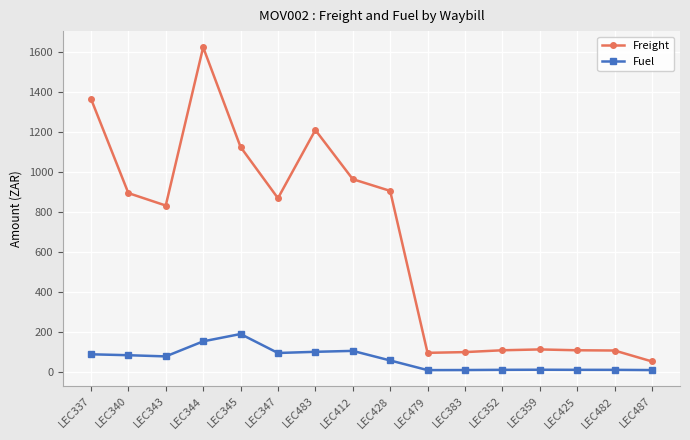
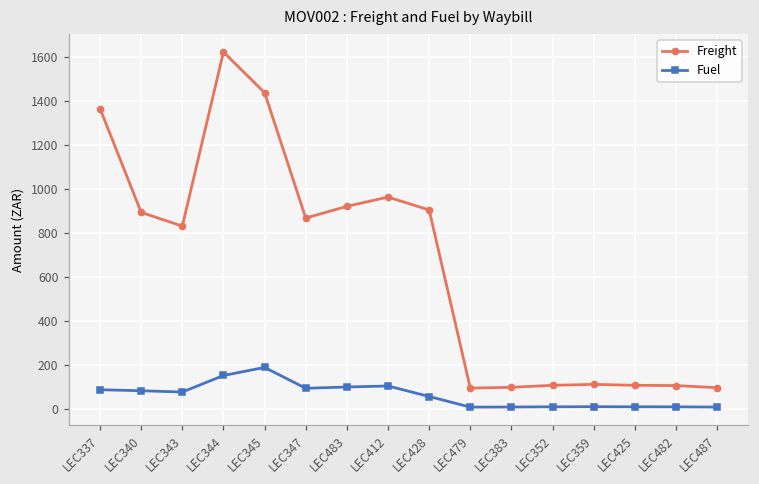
Freight, LEC345: 1130 -> 1440
Freight, LEC483: 1210 -> 920
Freight, LEC487: 50 -> 100
